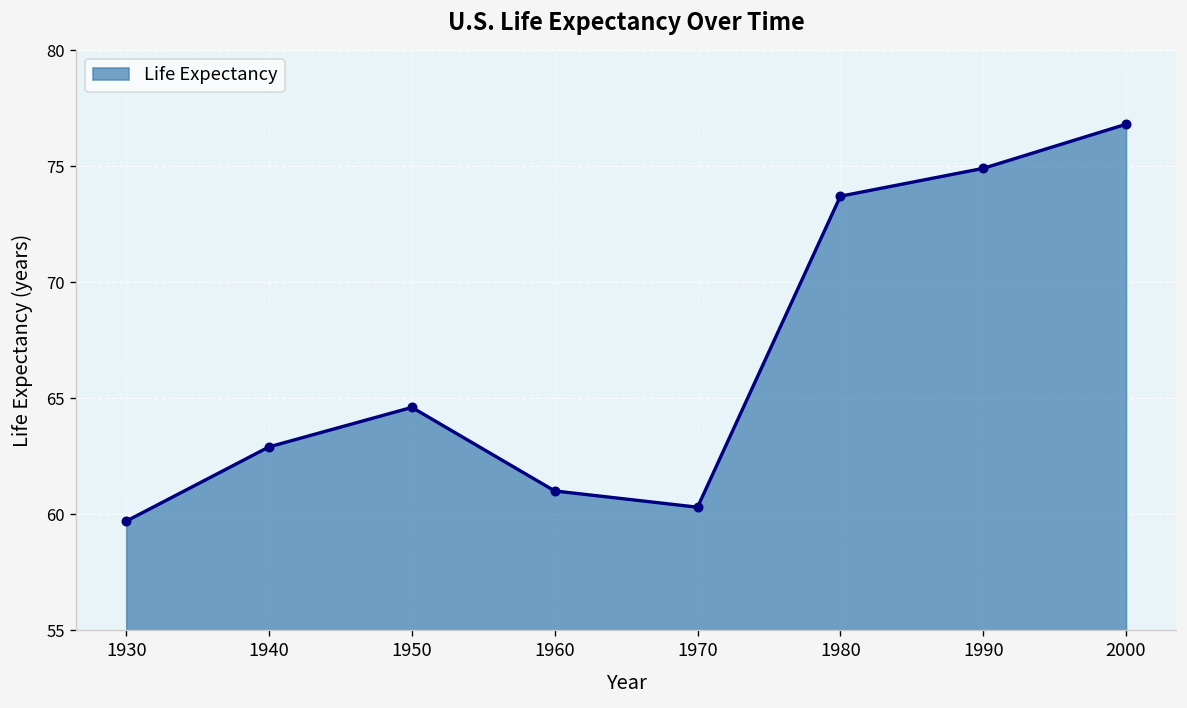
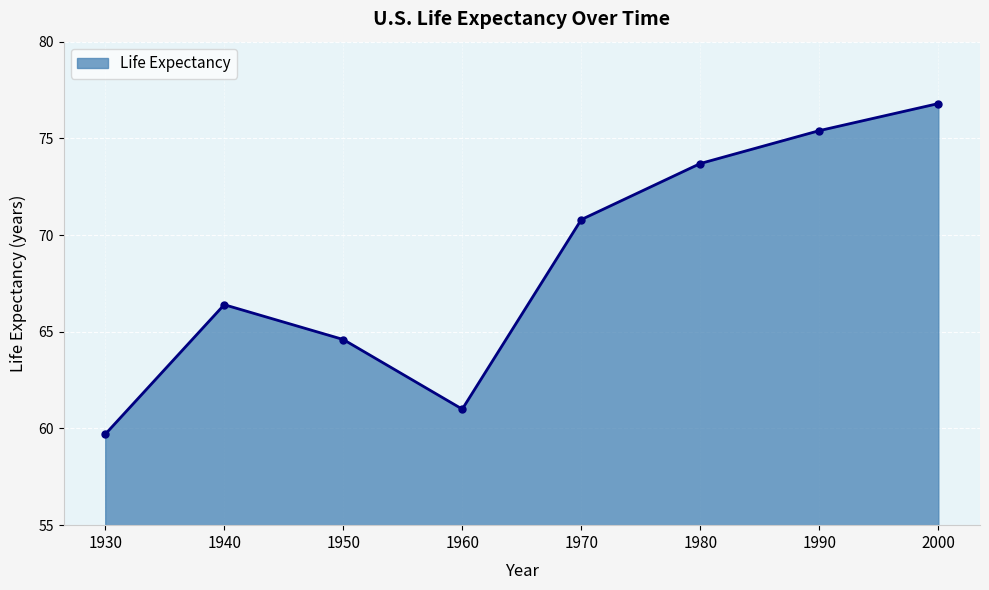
1940: 62.9 -> 66.4
1970: 60.3 -> 70.8
1990: 74.9 -> 75.4
